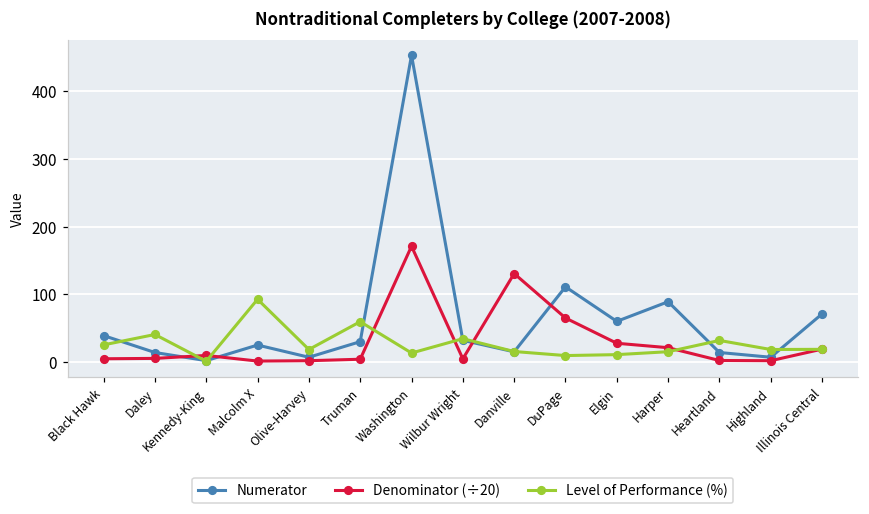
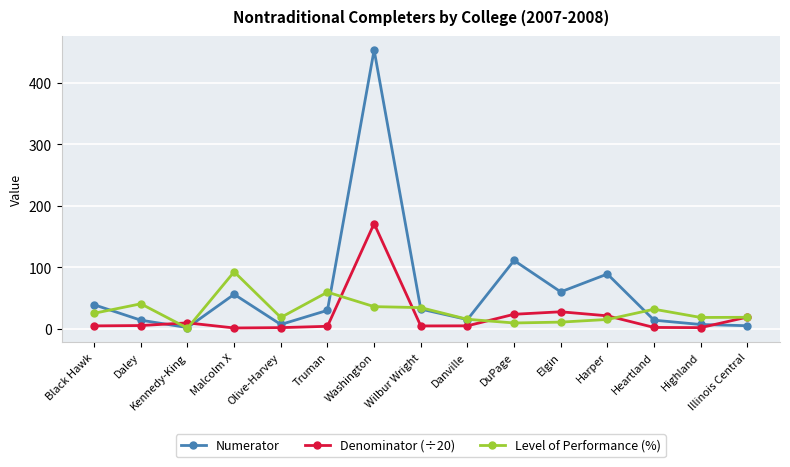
Numerator, Malcolm X: 30 -> 60
Level of Performance (%), Washington: 10 -> 40
Denominator (÷20), Danville: 130 -> 0
Denominator (÷20), DuPage: 60 -> 20
Numerator, Illinois Central: 70 -> 10
